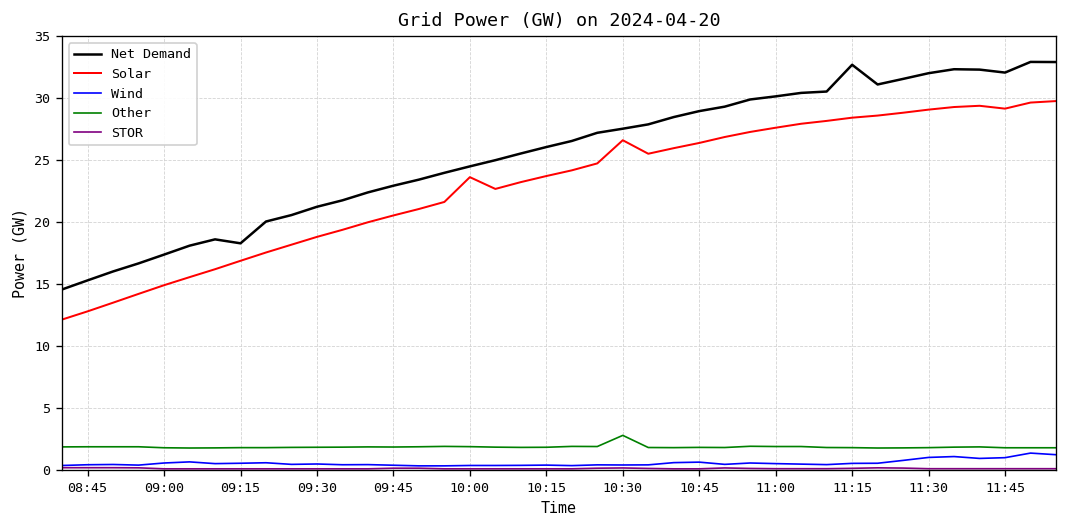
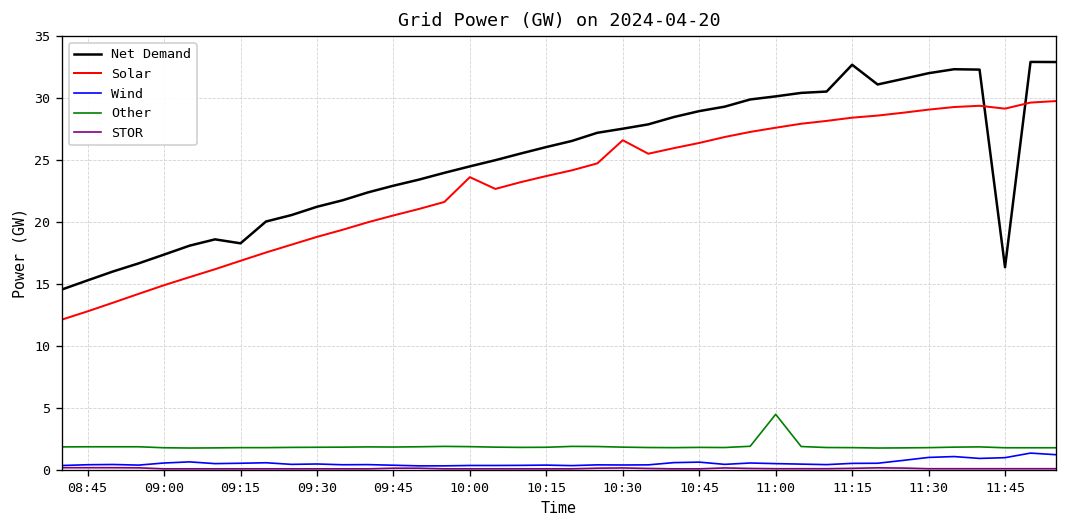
Other, 10:30: 2.8 -> 1.9
Other, 11:00: 1.9 -> 4.5
Net Demand, 11:45: 32.1 -> 16.4
